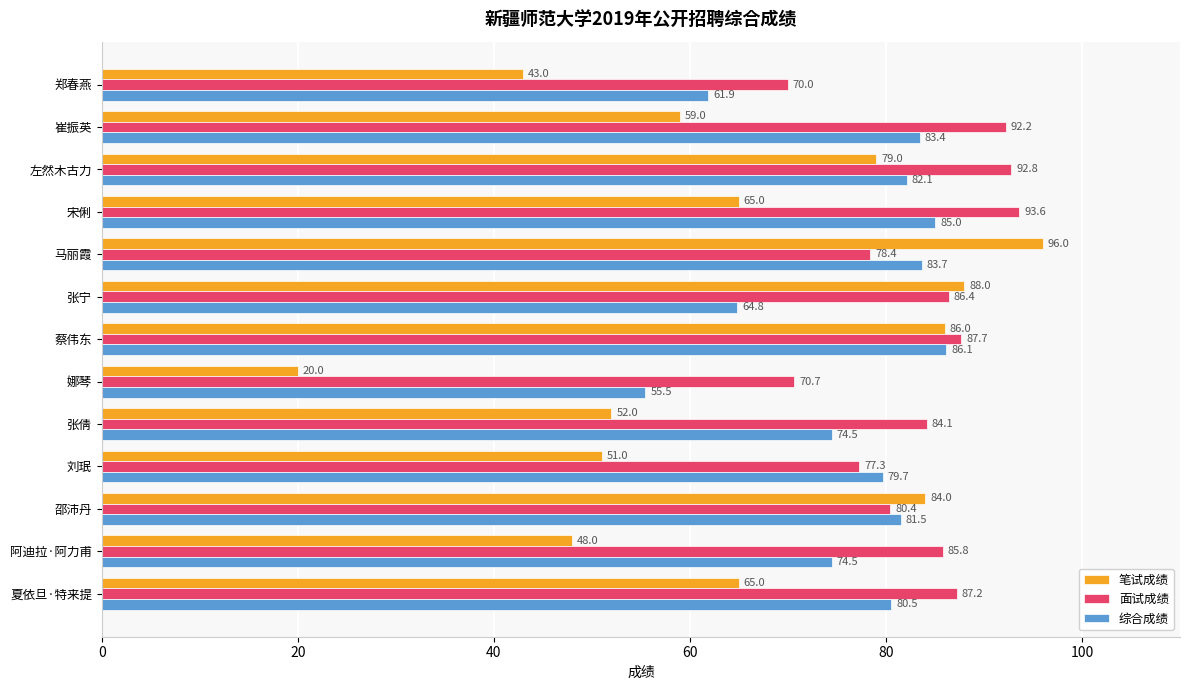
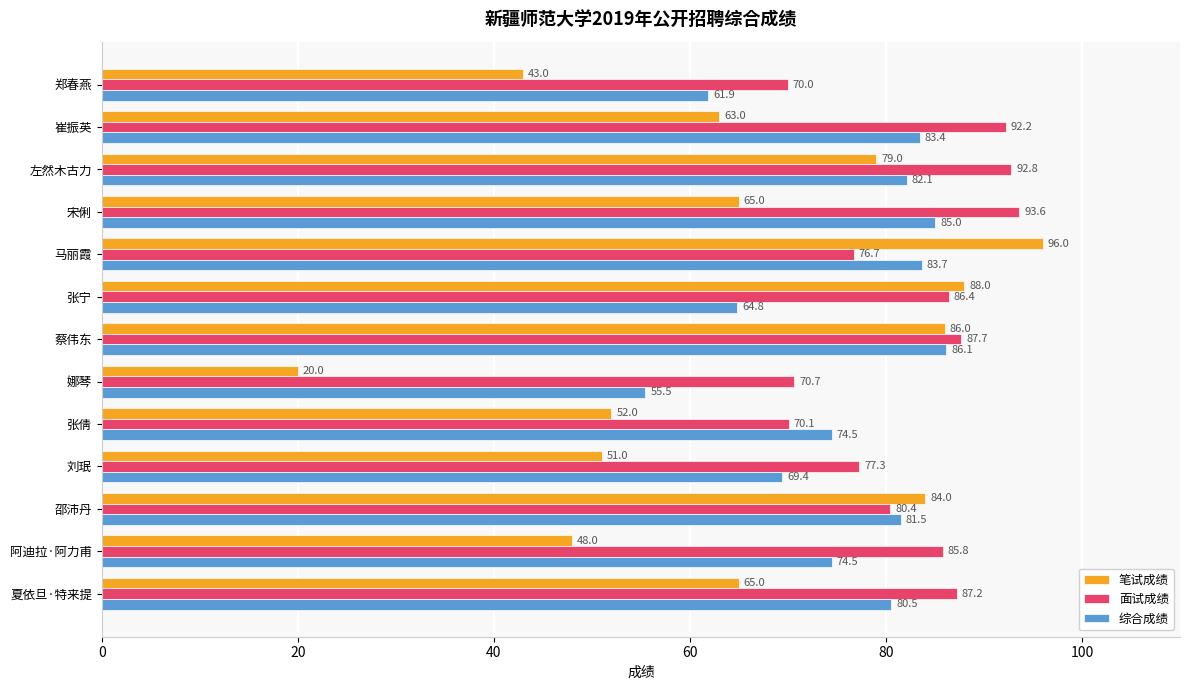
笔试成绩, 崔振英: 59.0 -> 63.0
面试成绩, 马丽霞: 78.4 -> 76.7
面试成绩, 张倩: 84.1 -> 70.1
综合成绩, 刘珉: 79.7 -> 69.4
